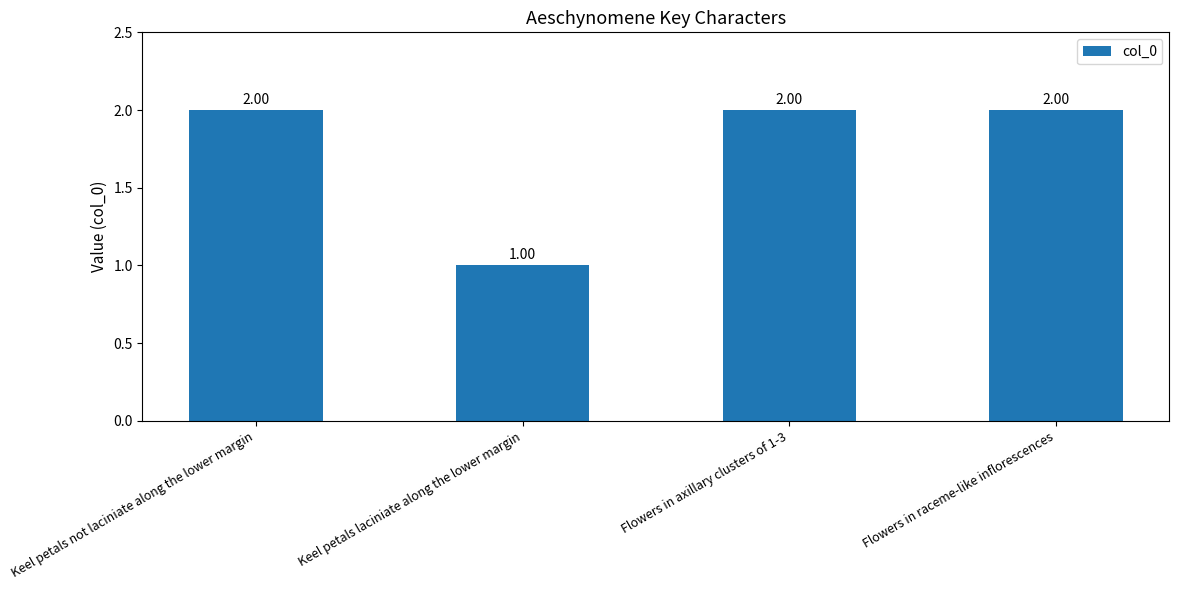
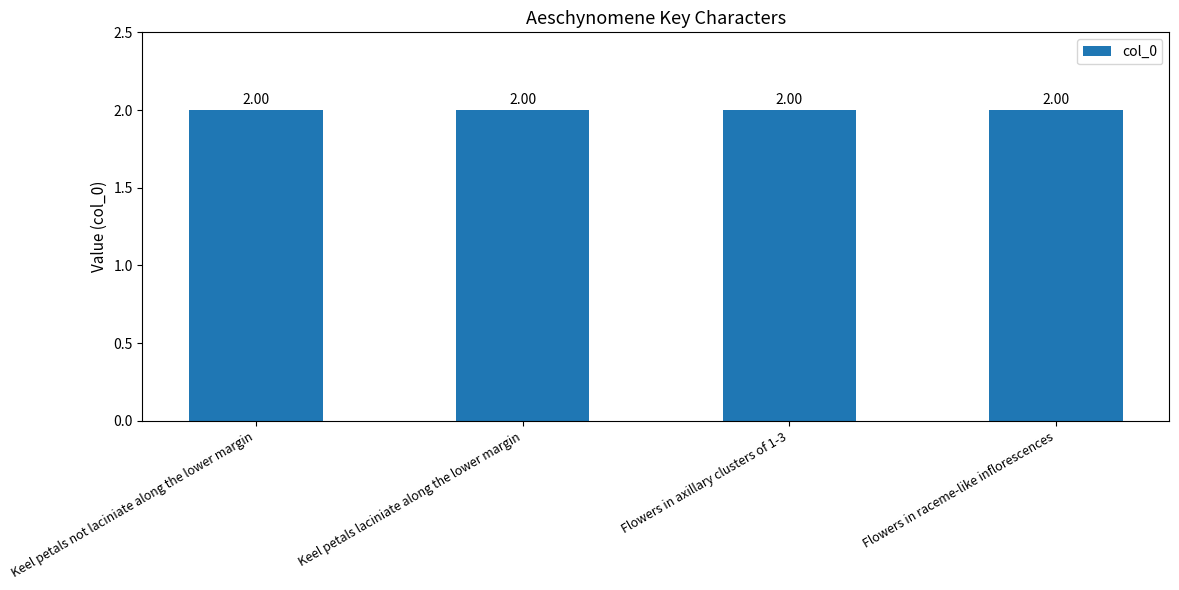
Keel petals laciniate along the lower margin: 1.00 -> 2.00
